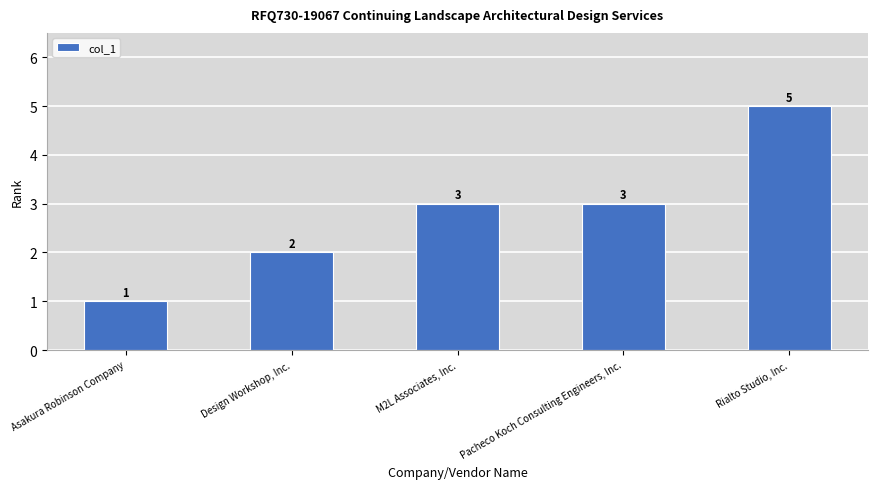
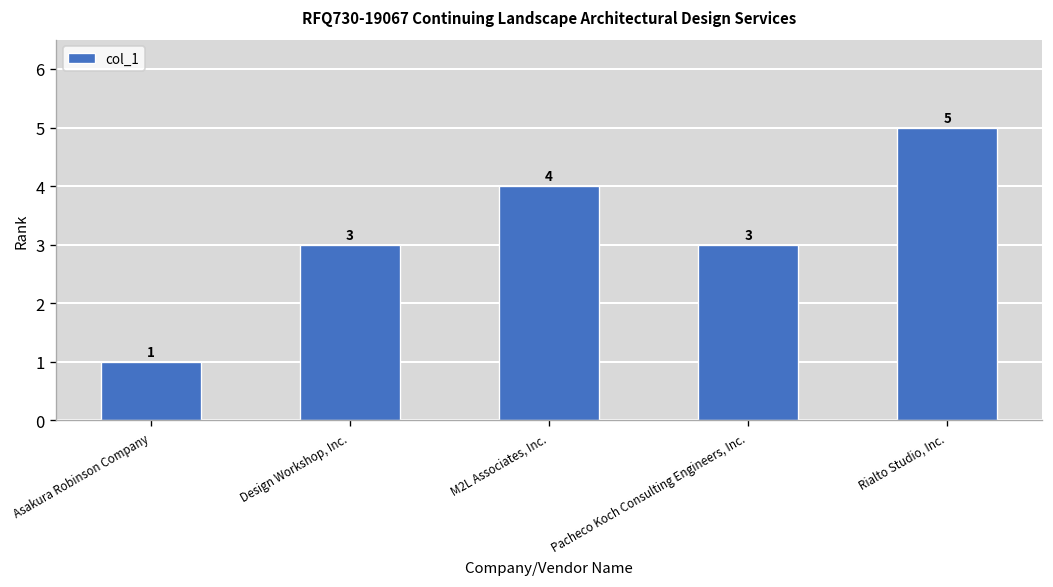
Design Workshop, Inc.: 2 -> 3
M2L Associates, Inc.: 3 -> 4
